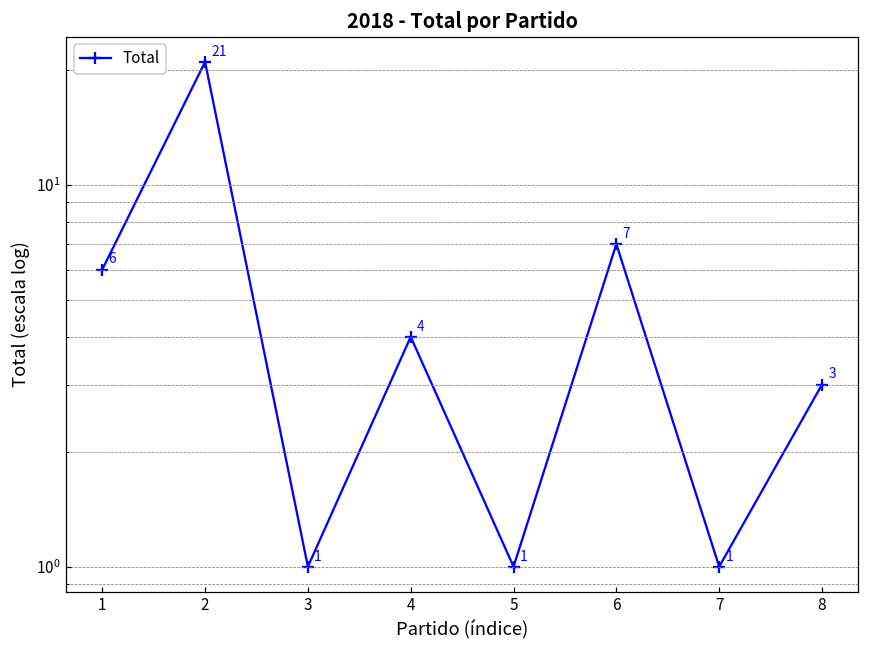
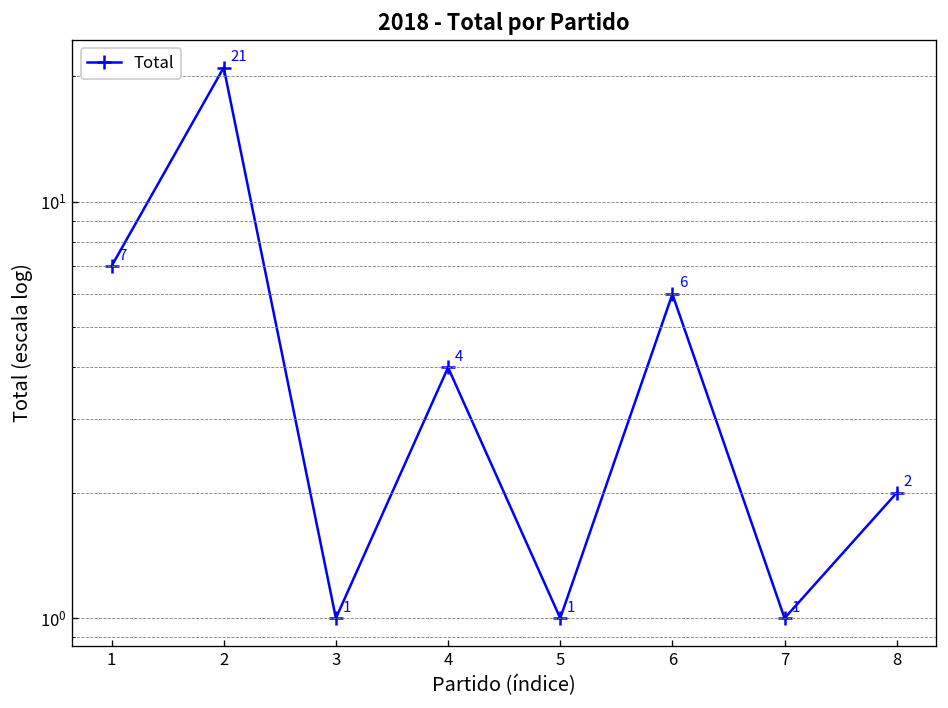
1: 6 -> 7
6: 7 -> 6
8: 3 -> 2
